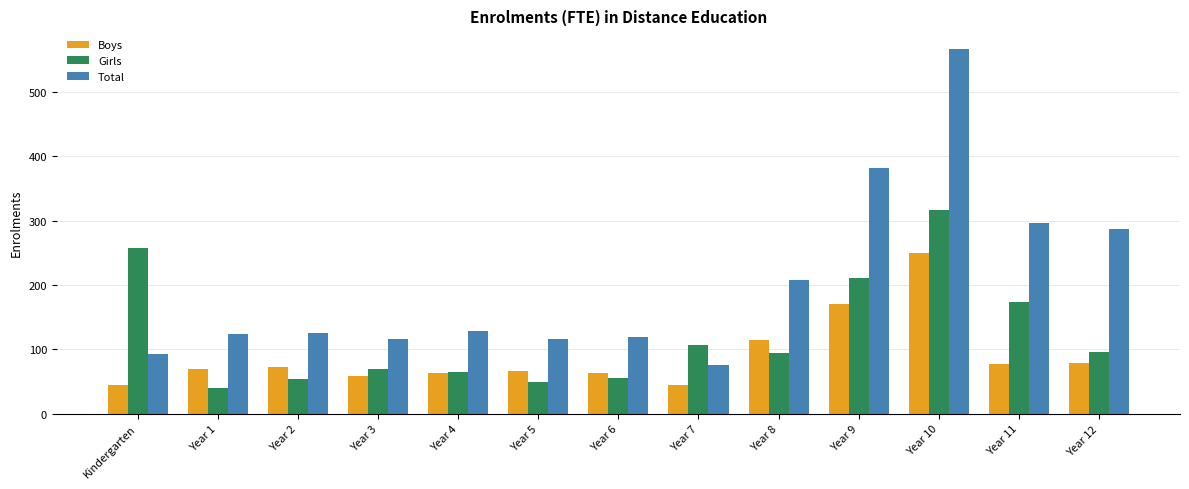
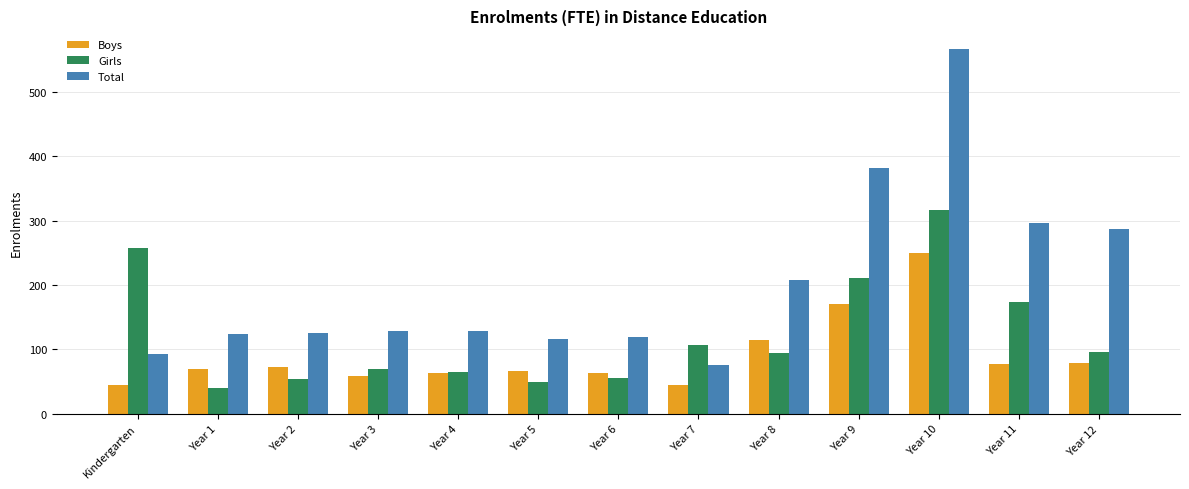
Total, Year 3: 120 -> 130
